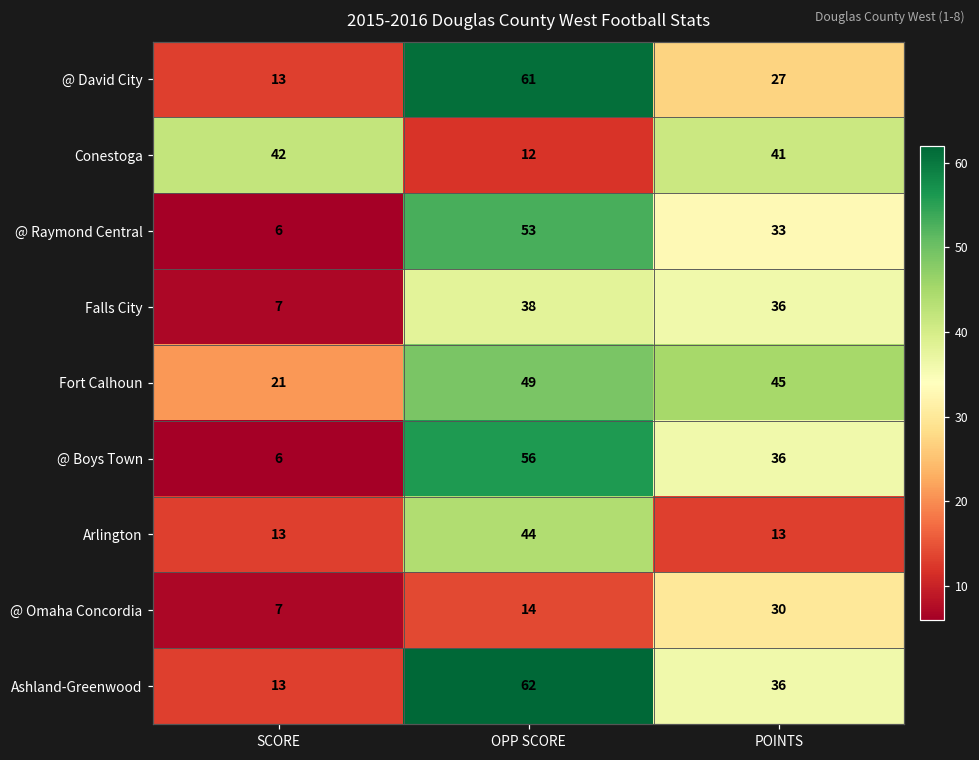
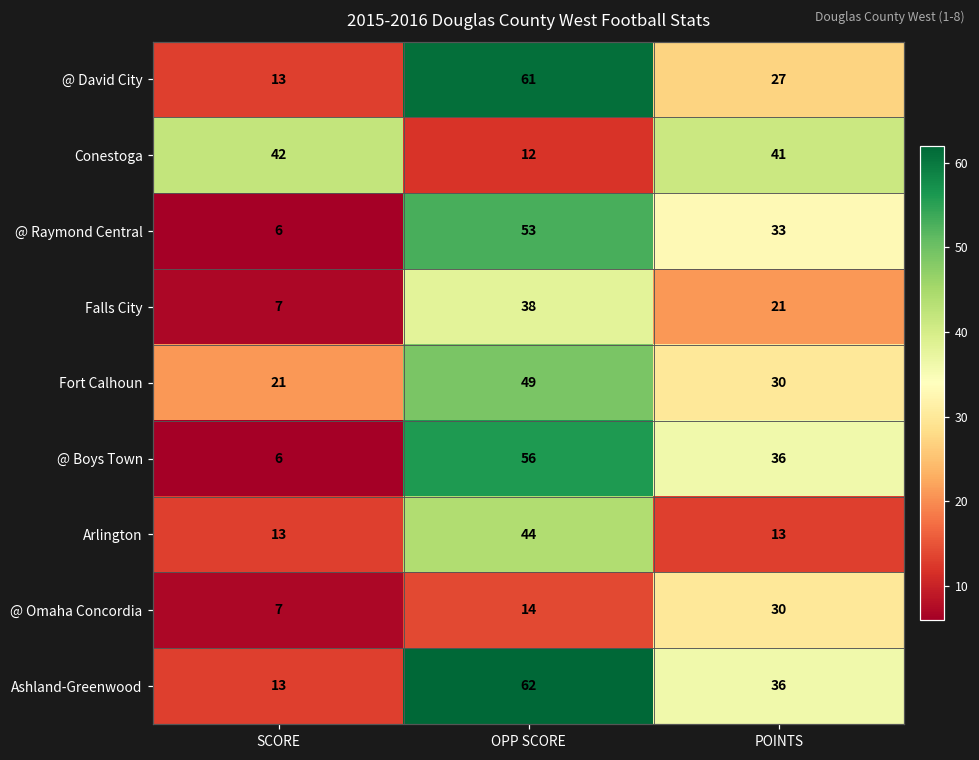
Falls City, POINTS: 36 -> 21
Fort Calhoun, POINTS: 45 -> 30
